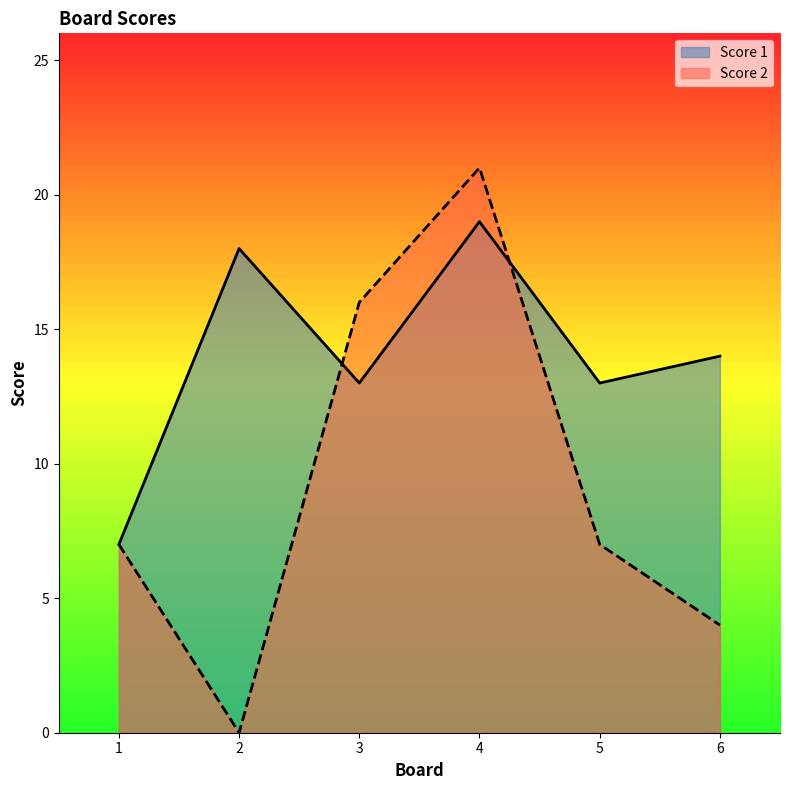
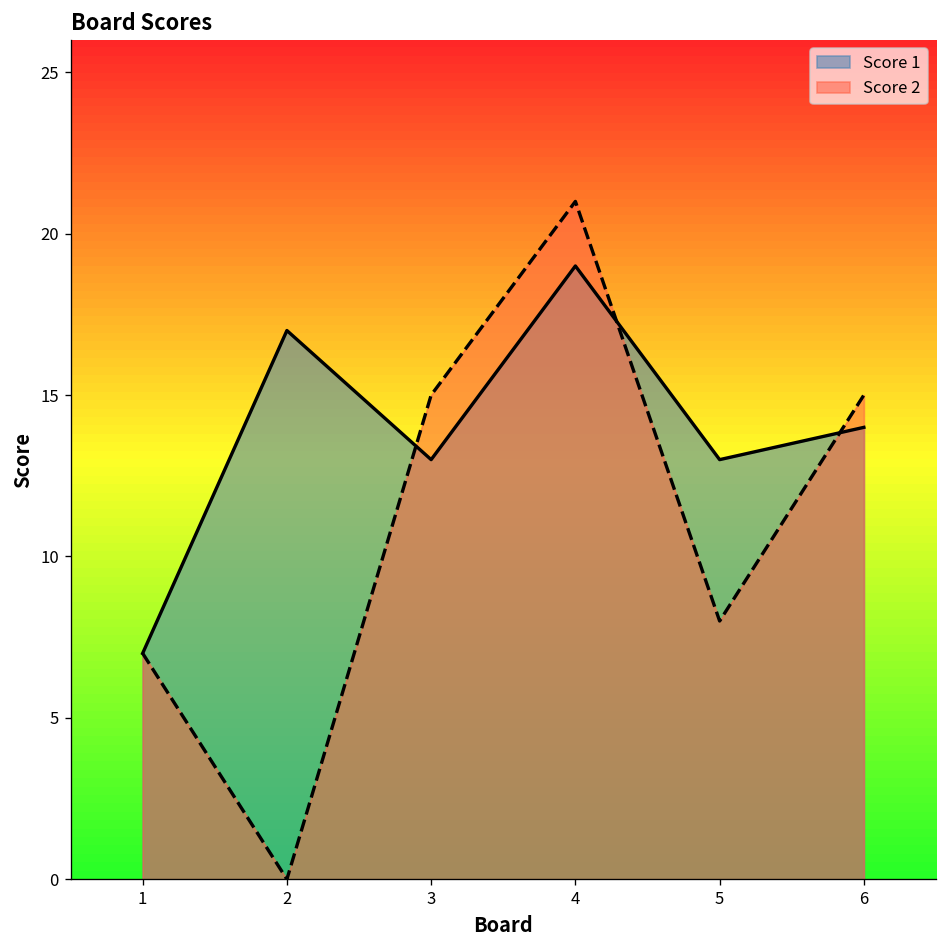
Score 1, 2: 18 -> 17
Score 2, 3: 16 -> 15
Score 2, 5: 7 -> 8
Score 2, 6: 4 -> 15
